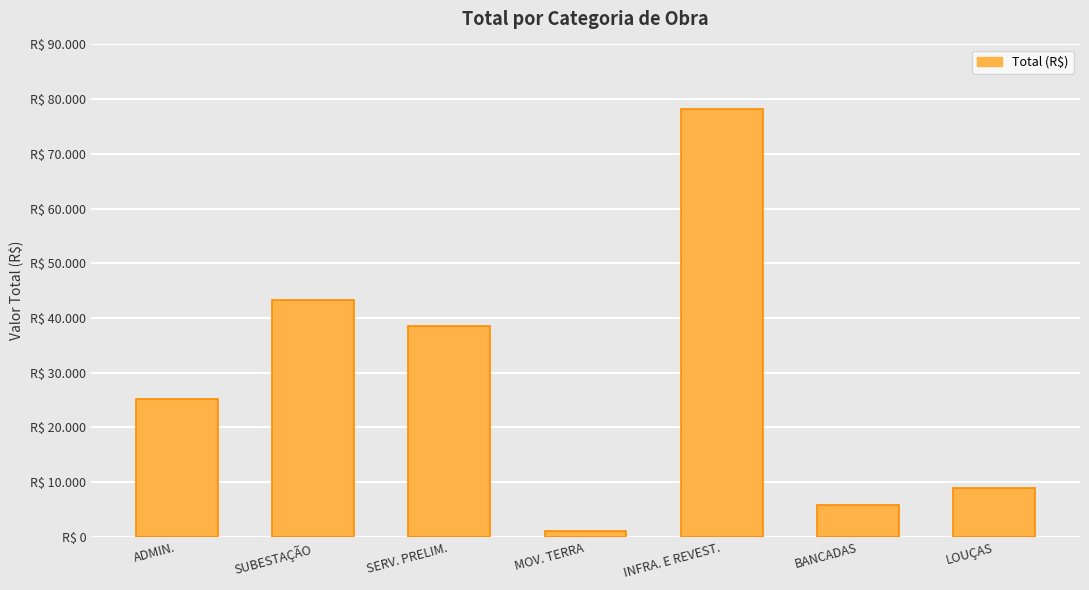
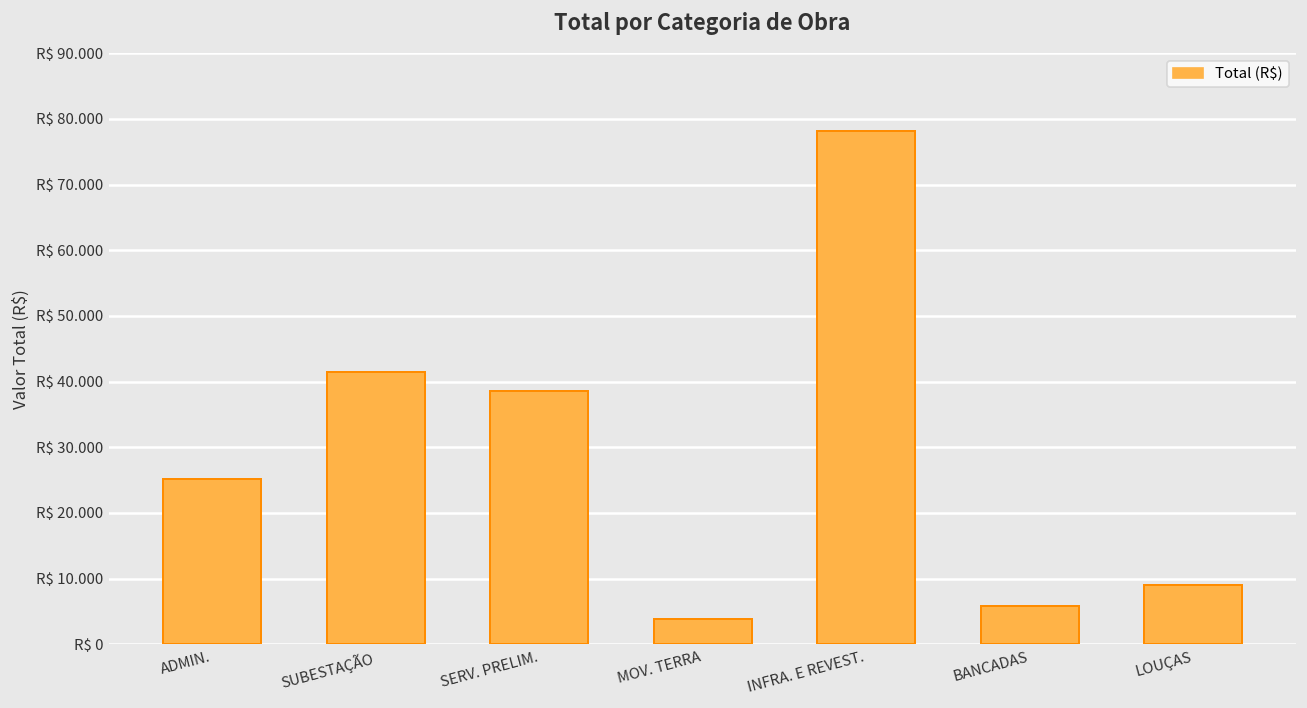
SUBESTAÇÃO: R$ 43 -> R$ 41
MOV. TERRA: R$ 1 -> R$ 4
